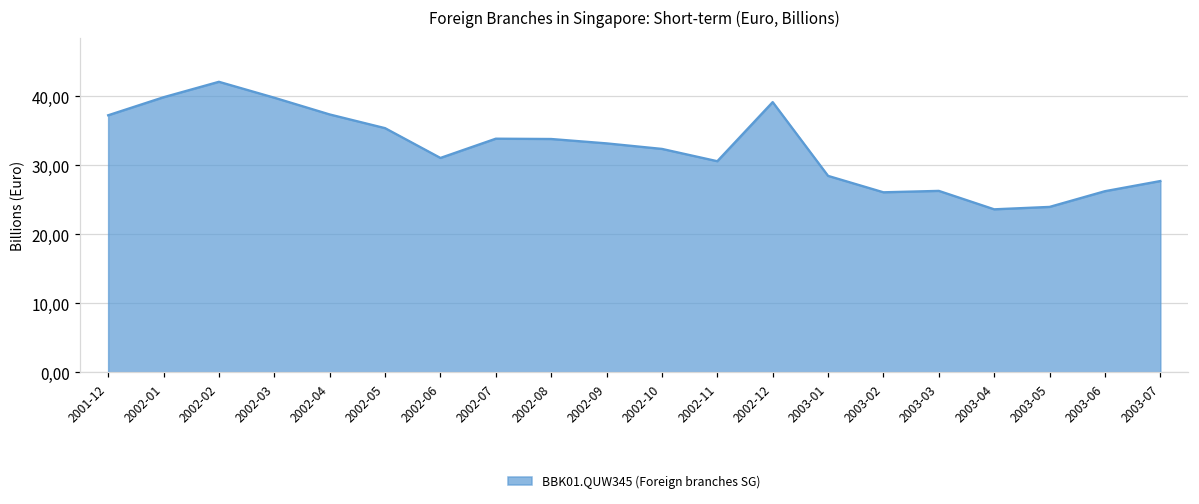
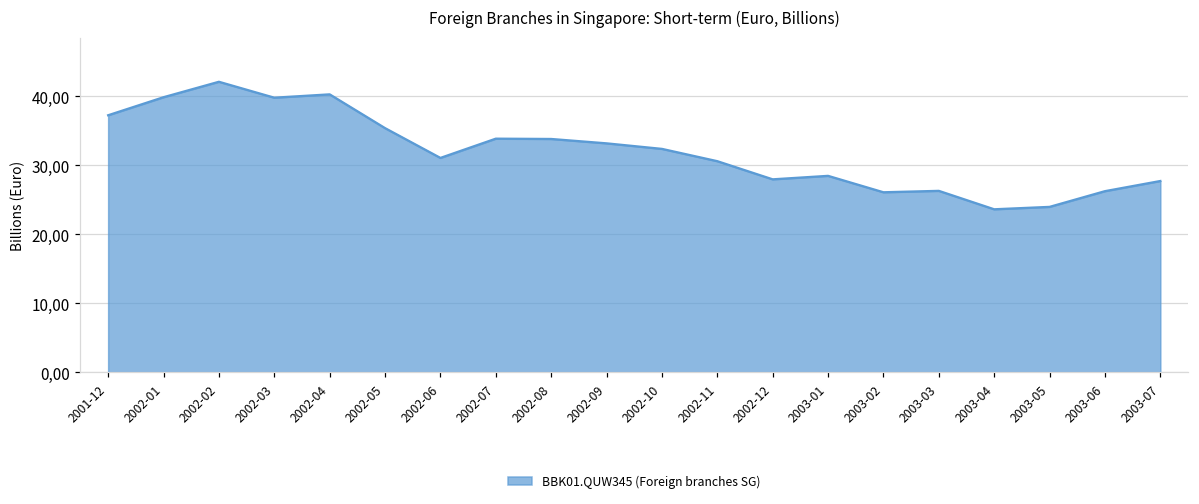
2002-04: 3700 -> 4000
2002-12: 3900 -> 2800
